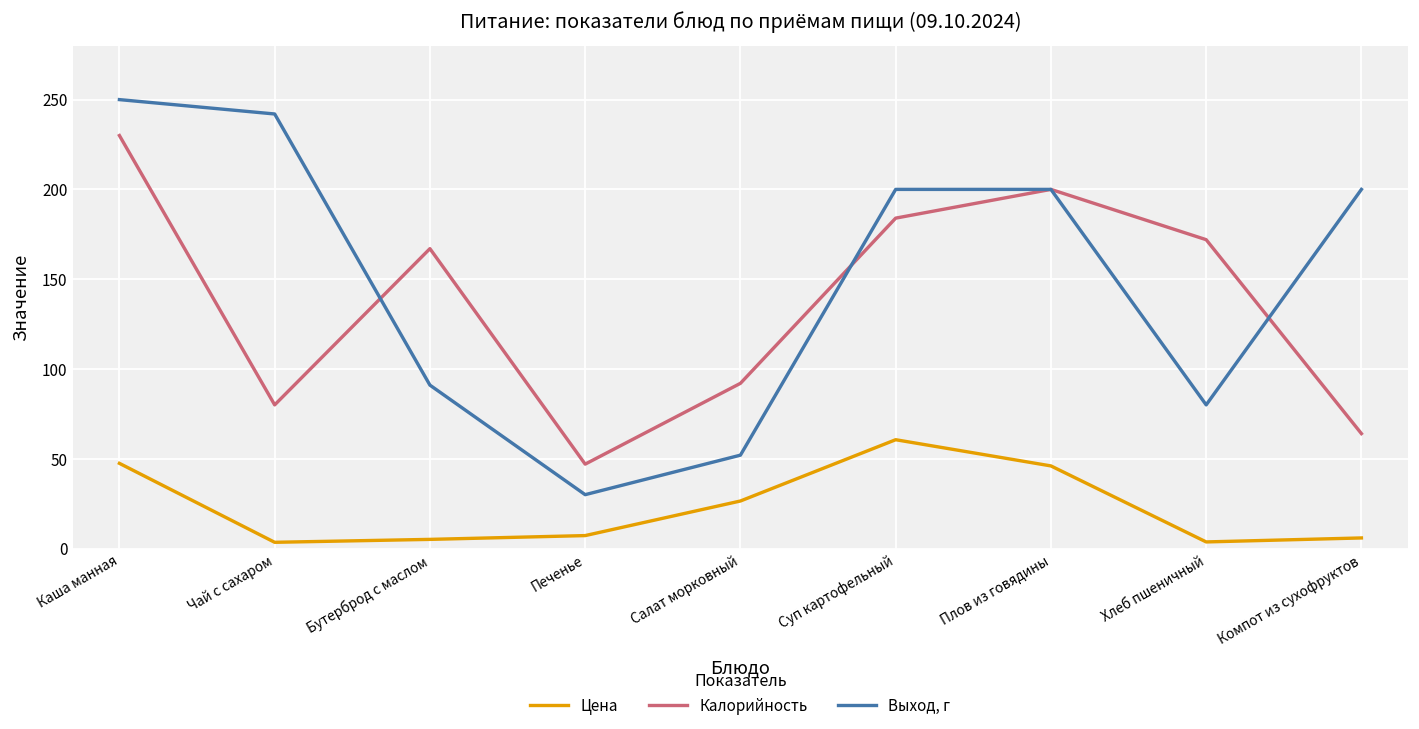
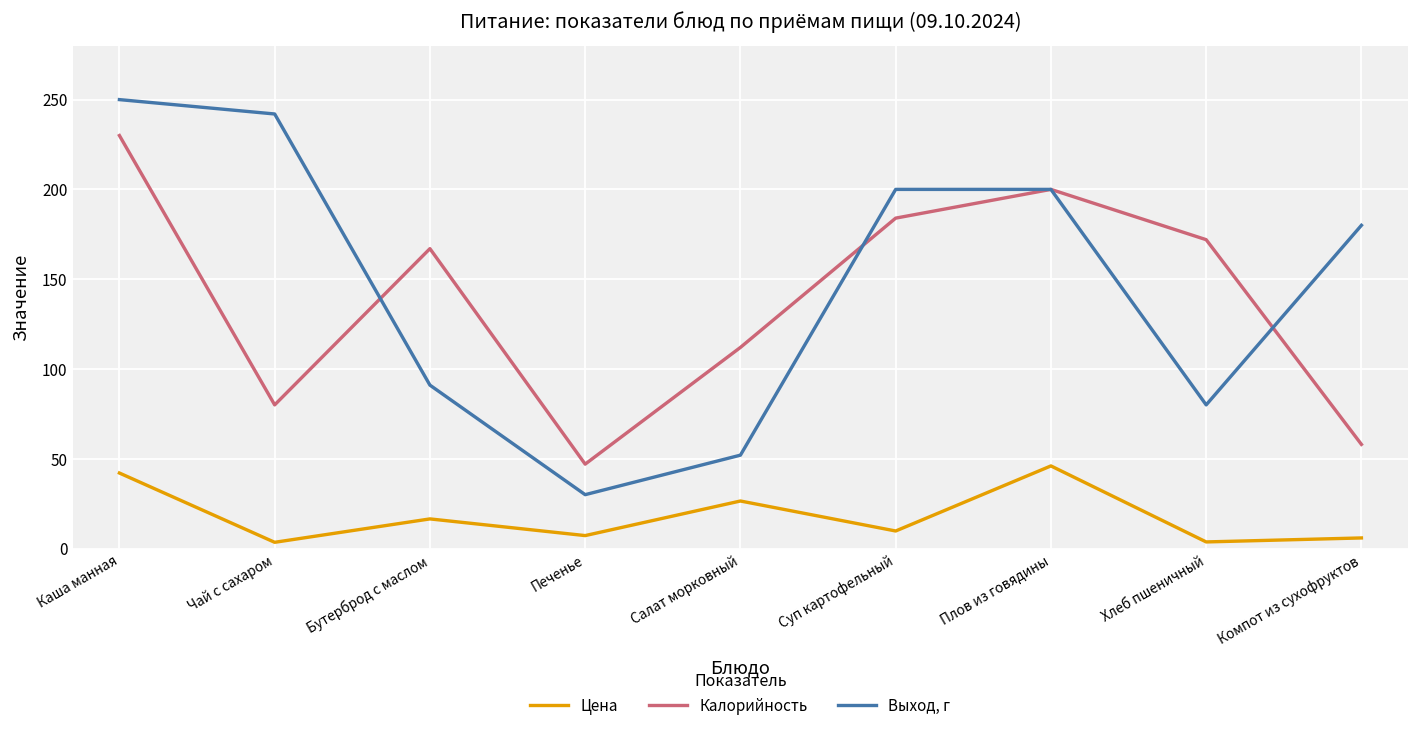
Цена, Каша манная: 47 -> 42
Цена, Бутерброд с маслом: 5 -> 17
Калорийность, Салат морковный: 92 -> 112
Цена, Суп картофельный: 61 -> 10
Калорийность, Компот из сухофруктов: 64 -> 58
Выход, г, Компот из сухофруктов: 200 -> 180
